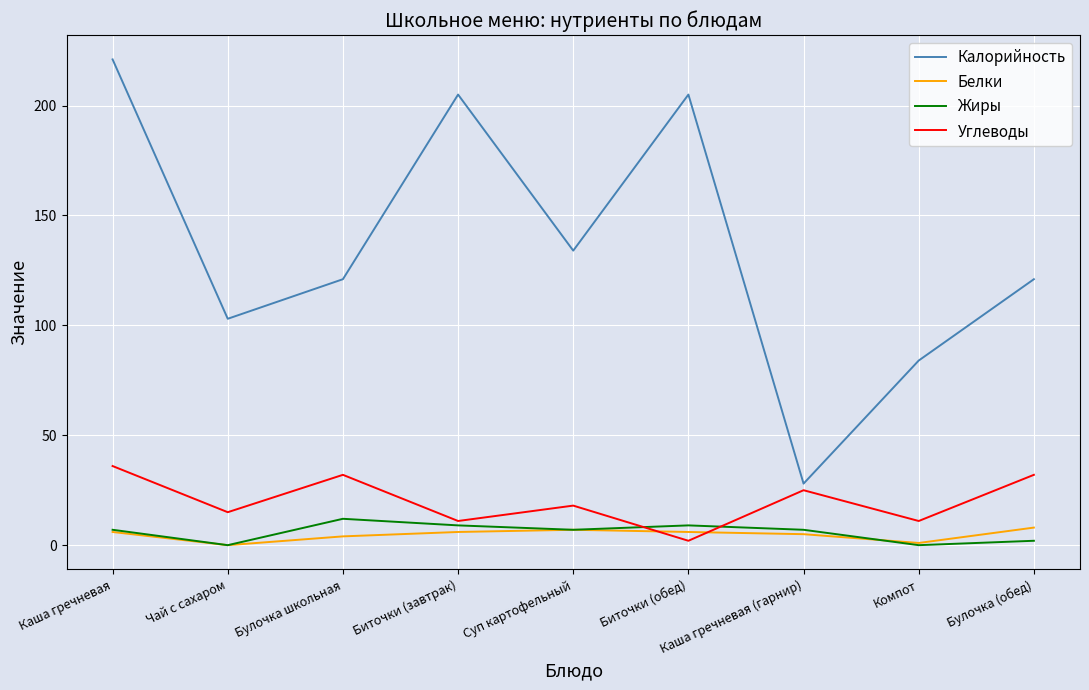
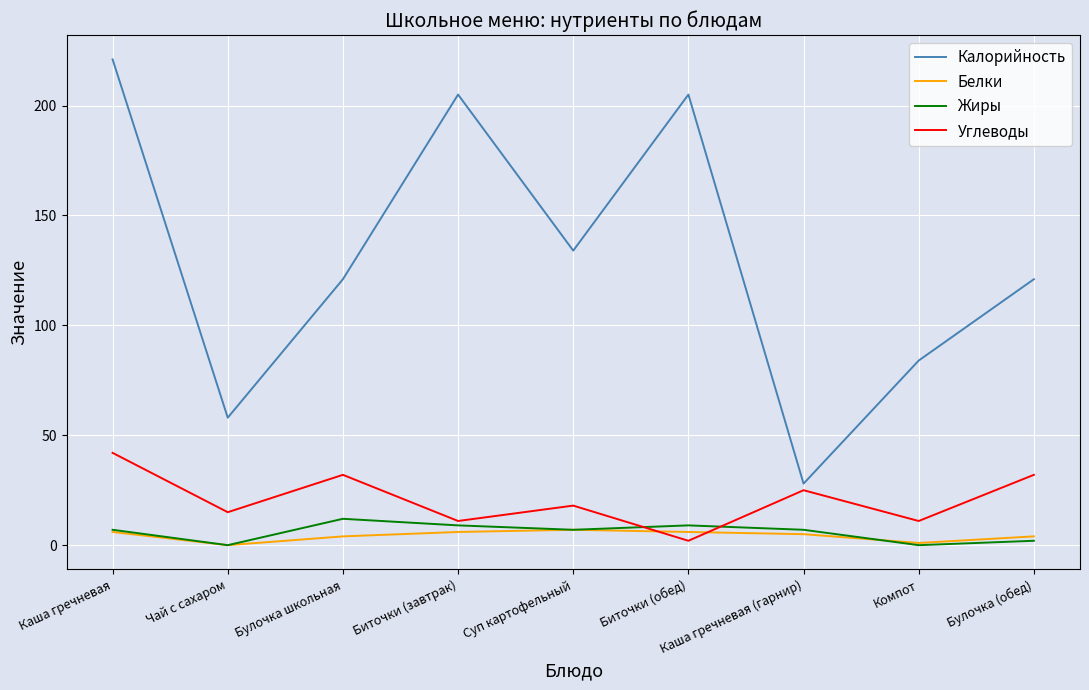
Углеводы, Каша гречневая: 36 -> 42
Калорийность, Чай с сахаром: 103 -> 58
Белки, Булочка (обед): 8 -> 4
